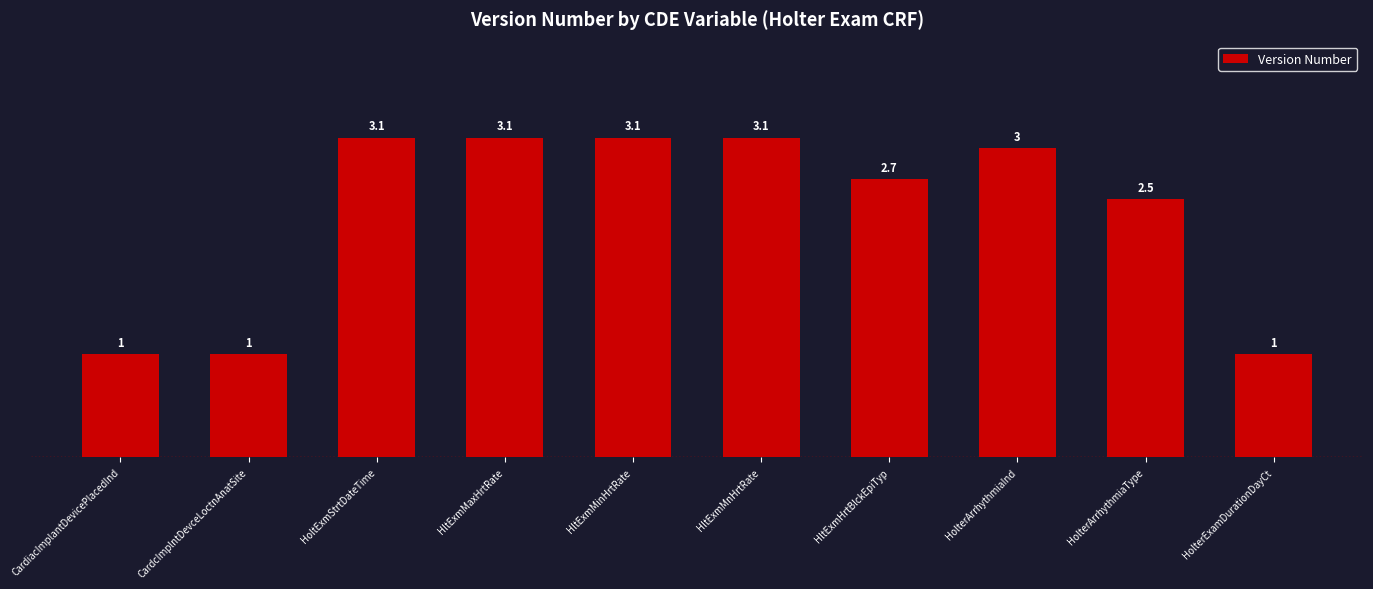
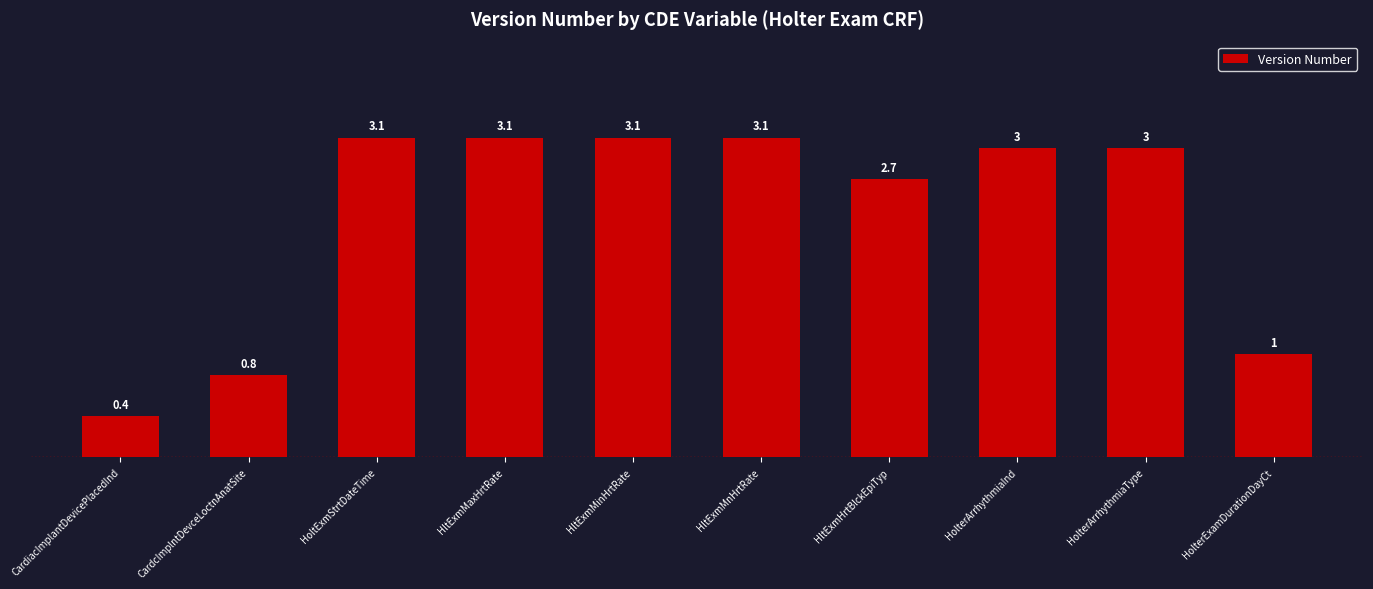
CardiacImplantDevicePlacedInd: 1 -> 0.4
CardcImplntDevceLoctnAnatSite: 1 -> 0.8
HolterArrhythmiaType: 2.5 -> 3
